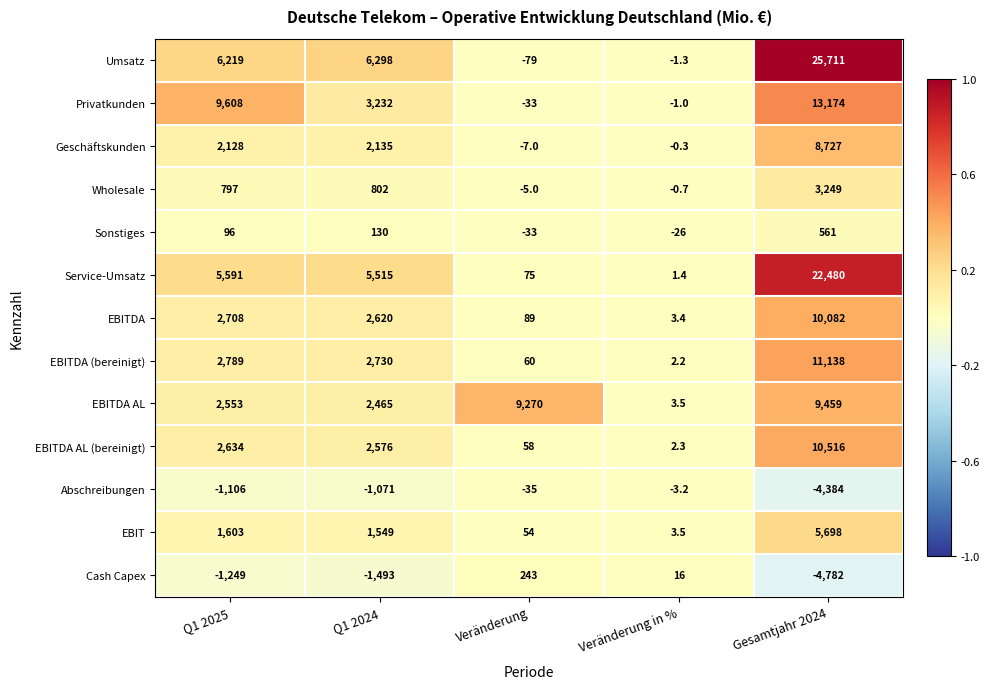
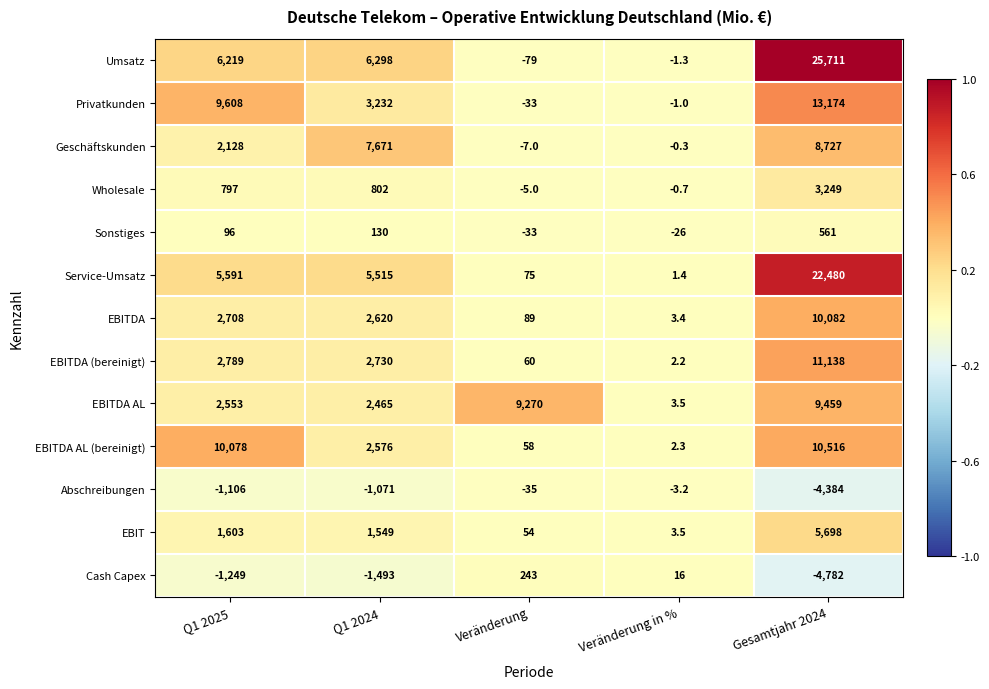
Geschäftskunden, Q1 2024: 2,135 -> 7,671
EBITDA AL (bereinigt), Q1 2025: 2,634 -> 10,078
